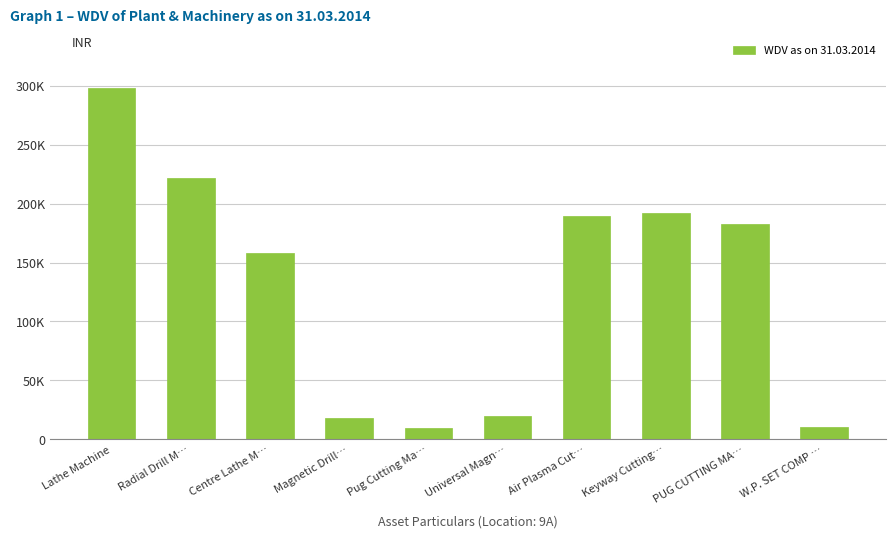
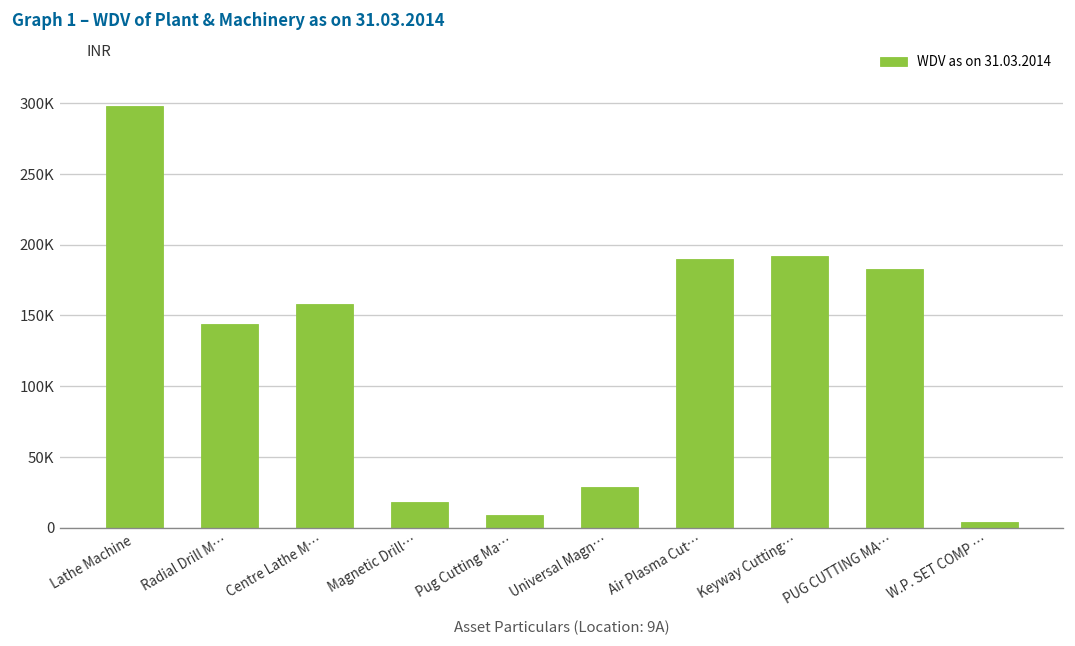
Radial Drill M…: 222000 -> 144000
Universal Magn…: 20000 -> 29000
W.P. SET COMP …: 11000 -> 4000
